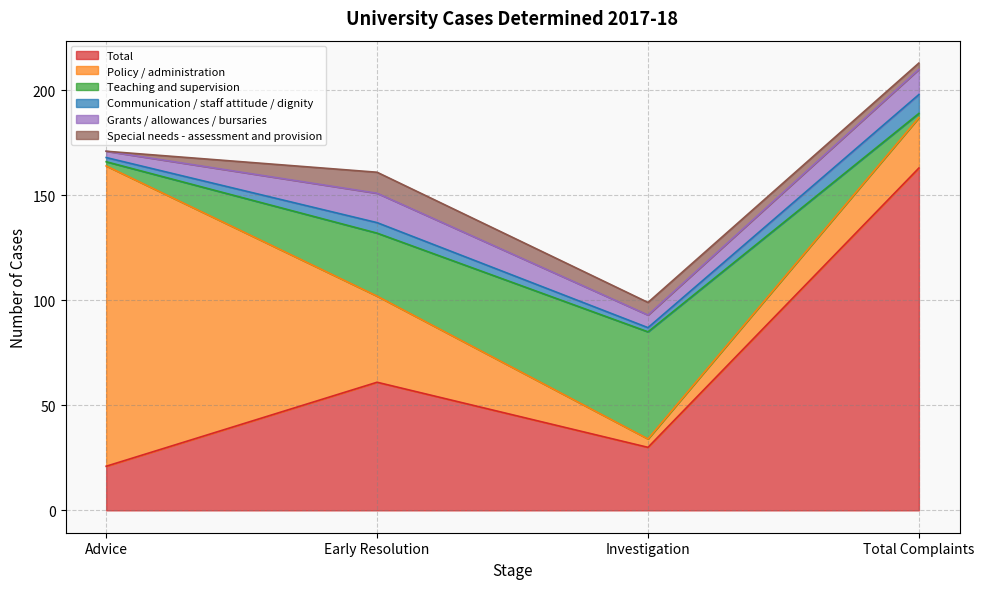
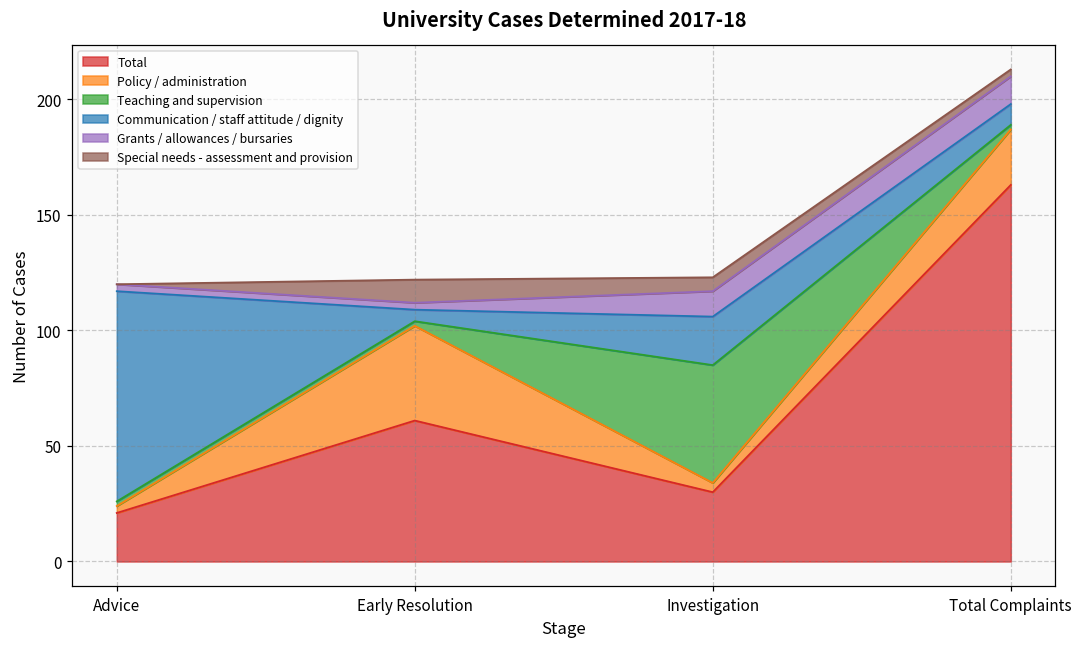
Policy / administration, Advice: 143 -> 3
Communication / staff attitude / dignity, Advice: 2 -> 91
Teaching and supervision, Early Resolution: 30 -> 2
Grants / allowances / bursaries, Early Resolution: 14 -> 3
Communication / staff attitude / dignity, Investigation: 2 -> 21
Grants / allowances / bursaries, Investigation: 6 -> 11
